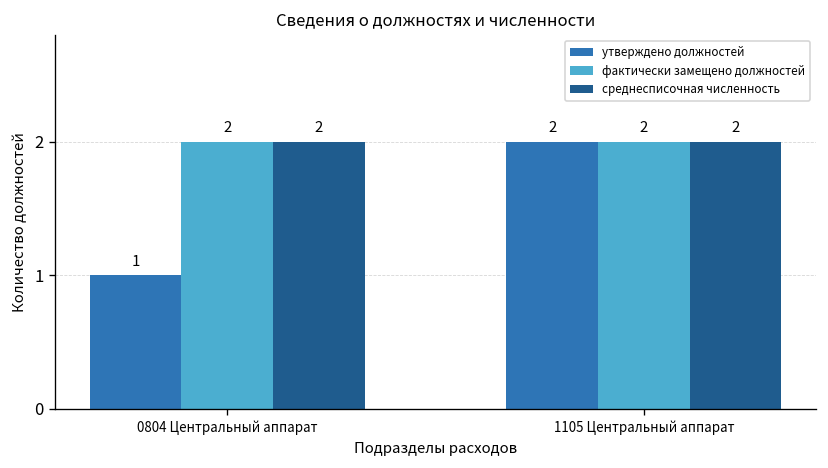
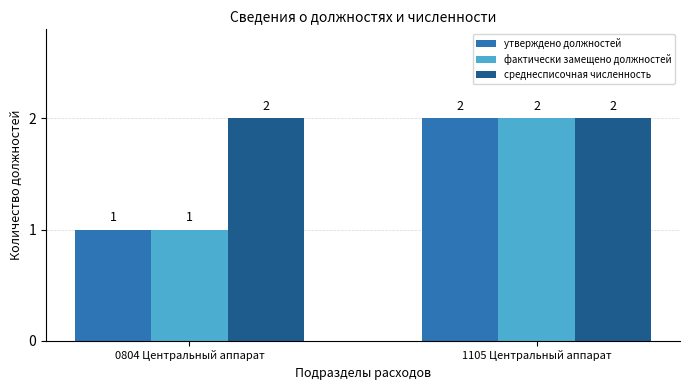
фактически замещено должностей, 0804 Центральный аппарат: 2 -> 1
